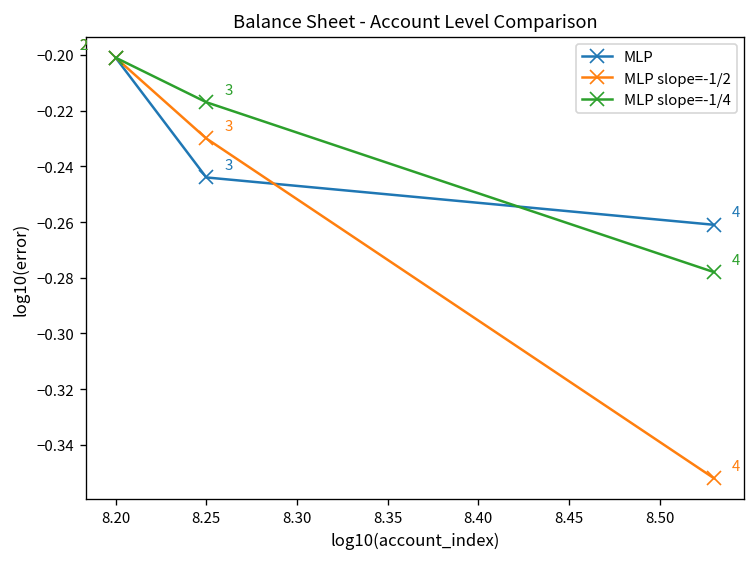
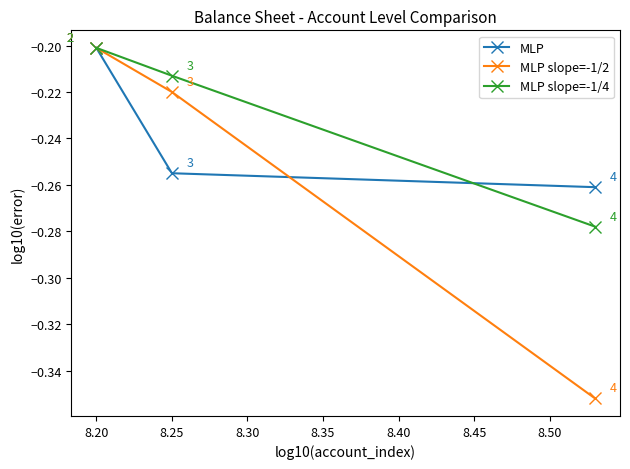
MLP, 8.25: -0.244 -> -0.255
MLP slope=-1/2, 8.25: -0.23 -> -0.22
MLP slope=-1/4, 8.25: -0.217 -> -0.213
